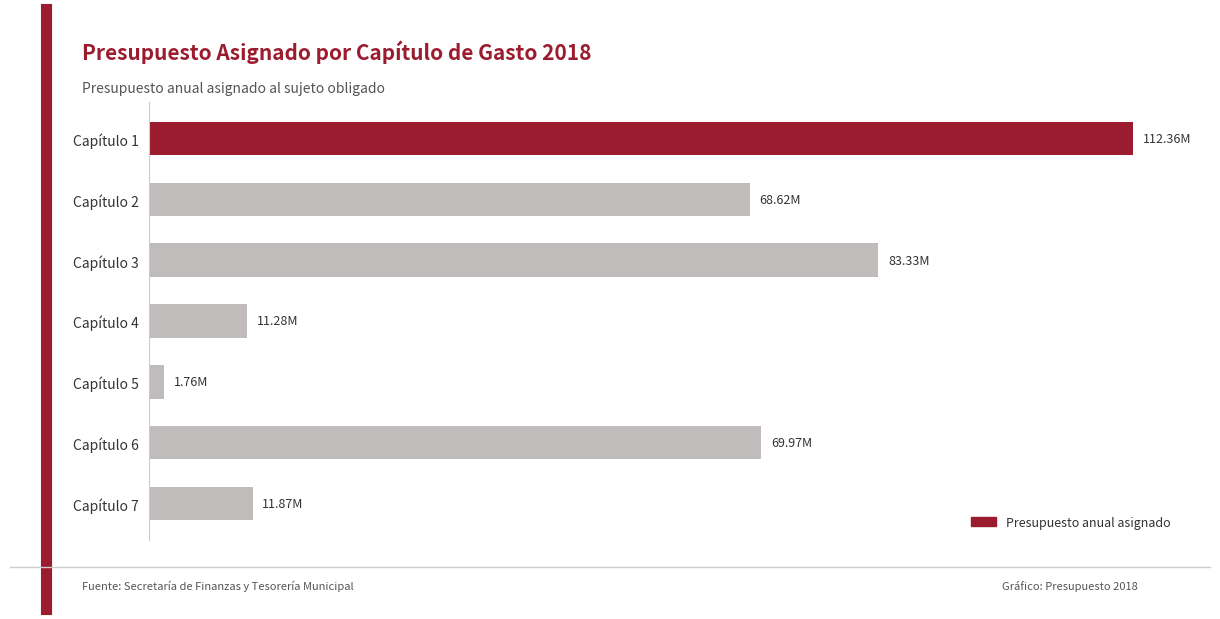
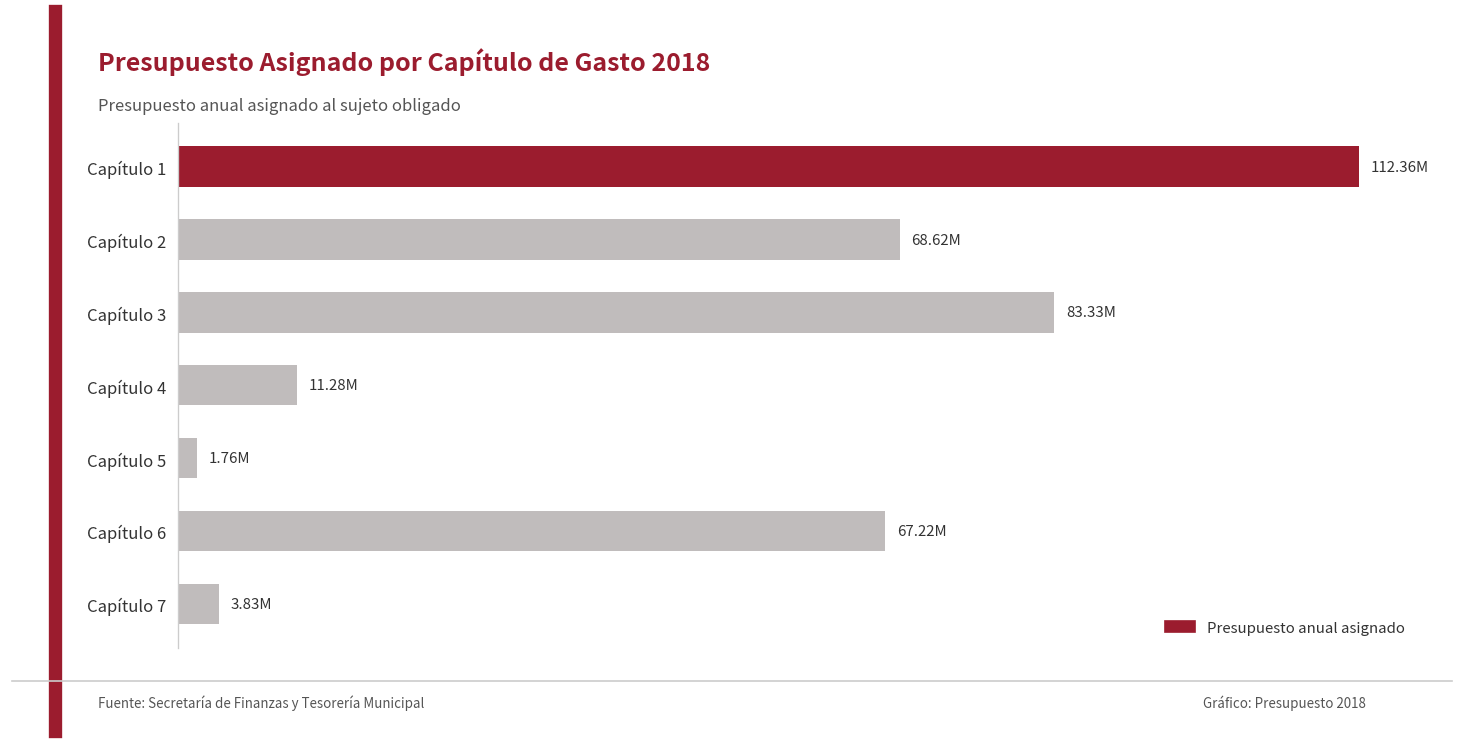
Capítulo 6: 69.97M -> 67.22M
Capítulo 7: 11.87M -> 3.83M
